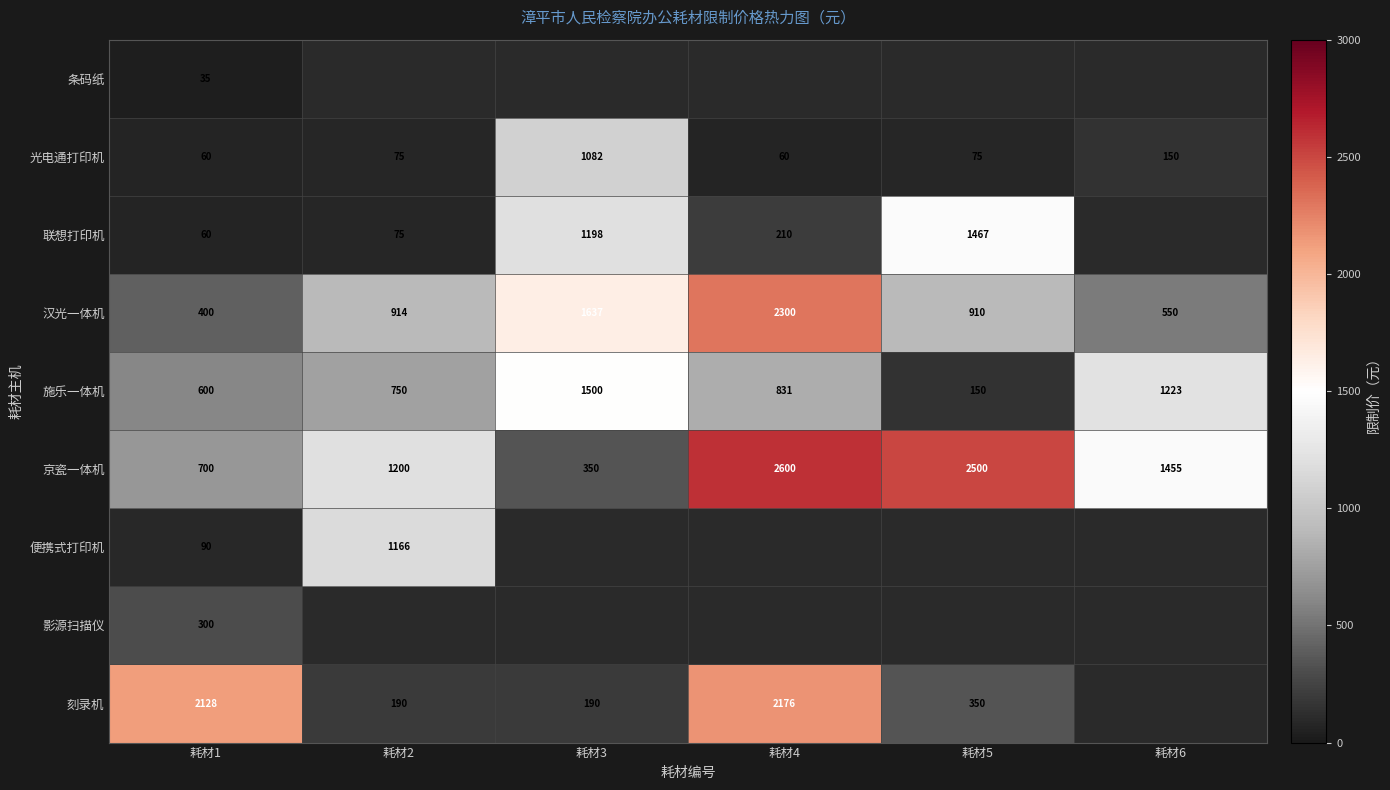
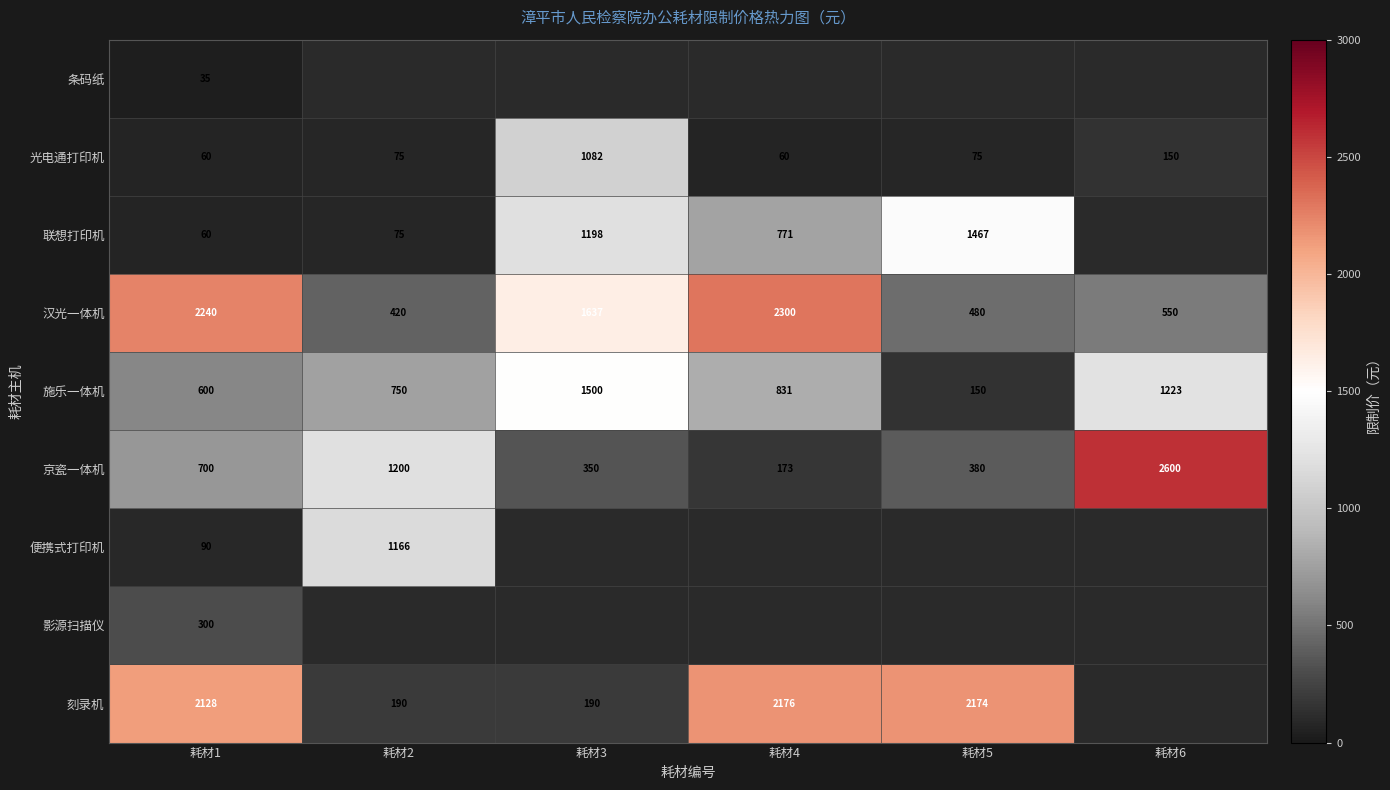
联想打印机, 耗材4: 210 -> 771
汉光一体机, 耗材1: 400 -> 2240
汉光一体机, 耗材2: 914 -> 420
汉光一体机, 耗材5: 910 -> 480
京瓷一体机, 耗材4: 2600 -> 173
京瓷一体机, 耗材5: 2500 -> 380
京瓷一体机, 耗材6: 1455 -> 2600
刻录机, 耗材5: 350 -> 2174
